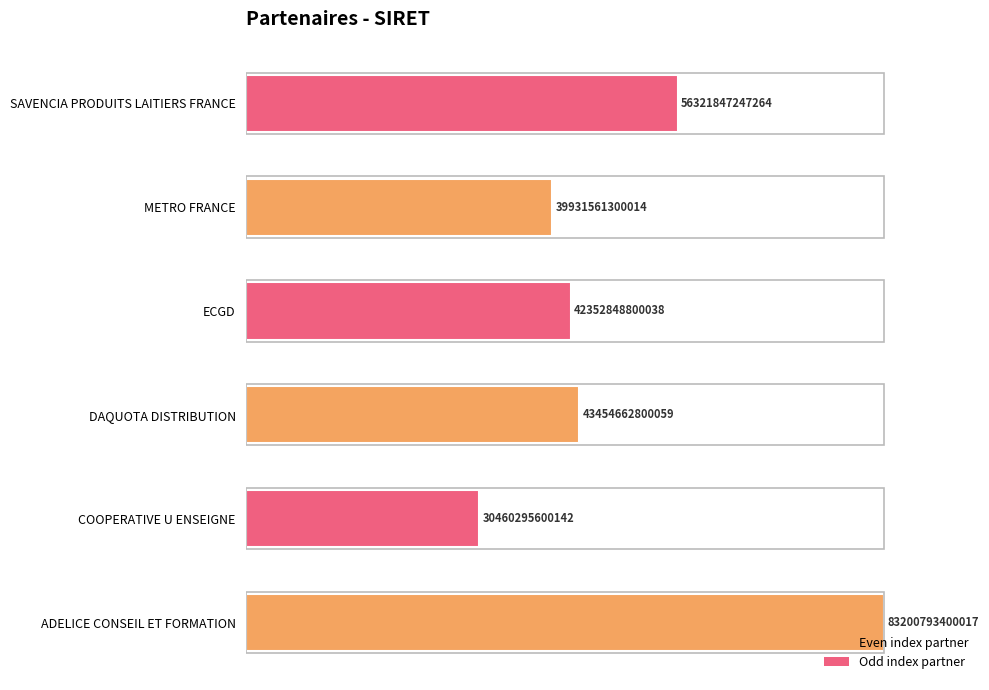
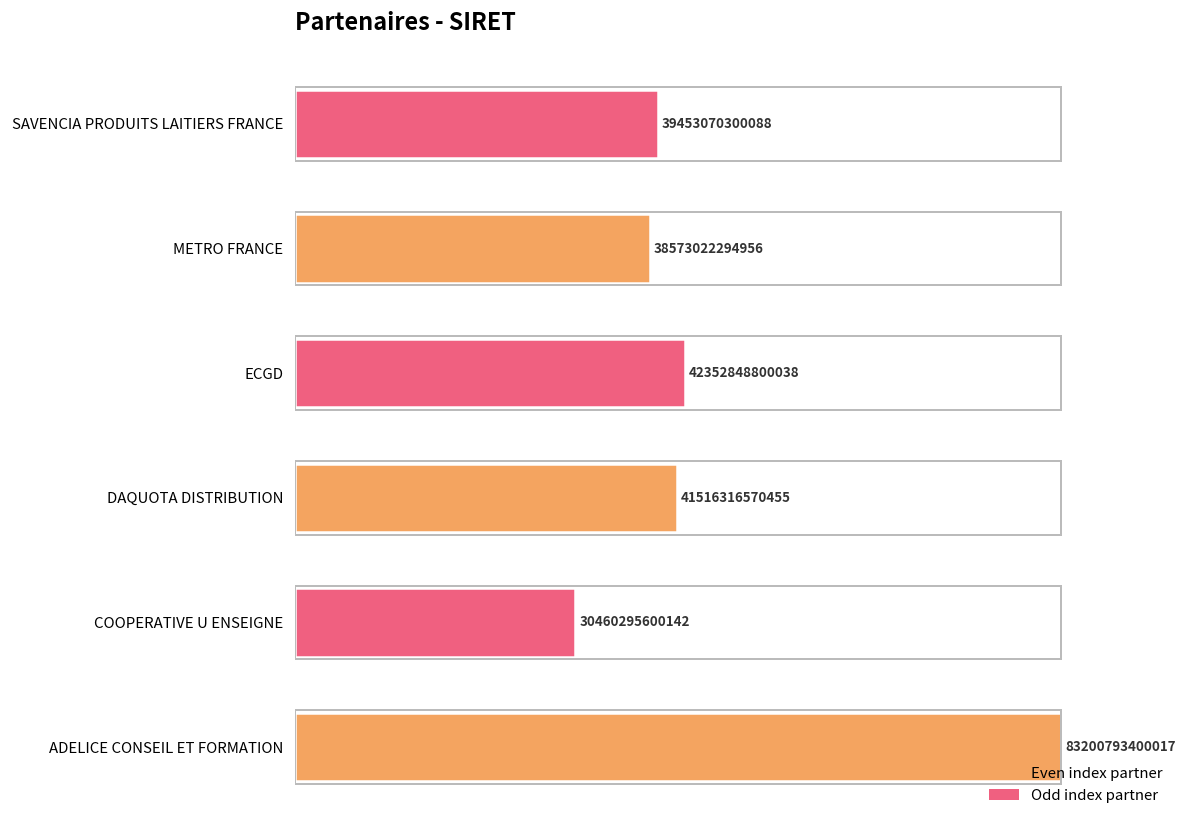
SAVENCIA PRODUITS LAITIERS FRANCE: 56321847247264 -> 39453070300088
METRO FRANCE: 39931561300014 -> 38573022294956
DAQUOTA DISTRIBUTION: 43454662800059 -> 41516316570455
